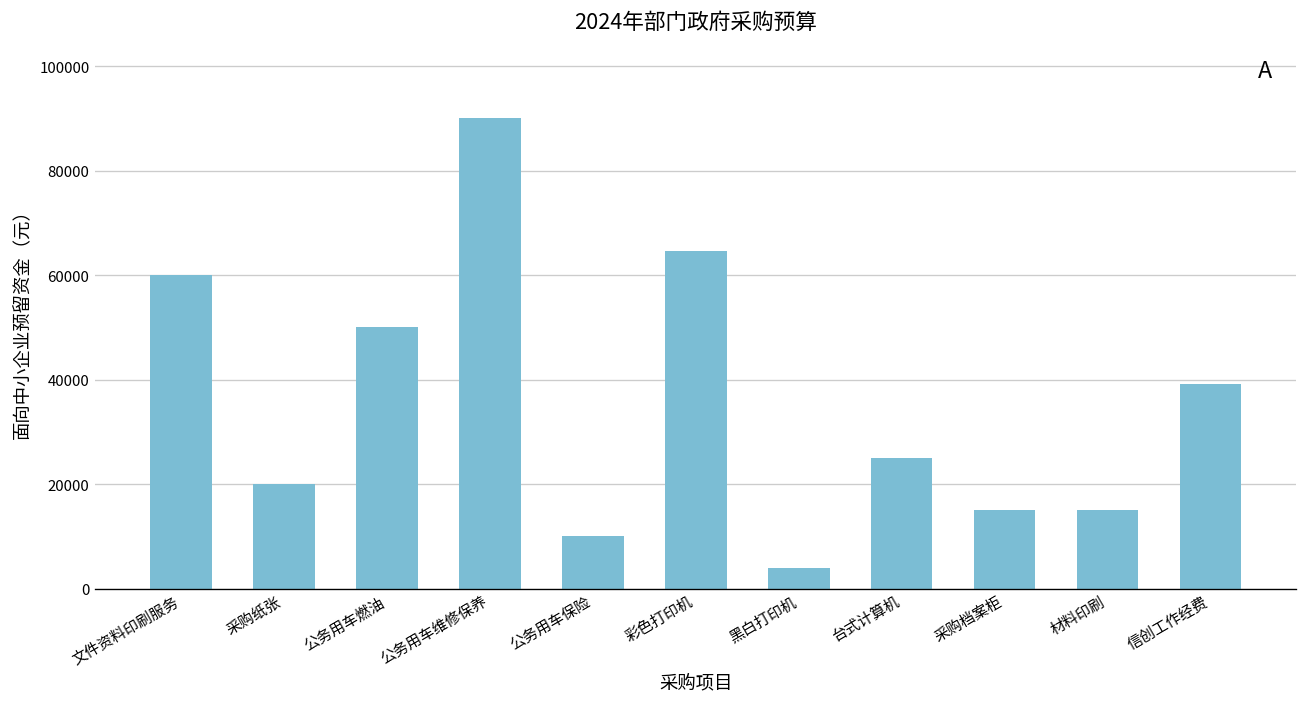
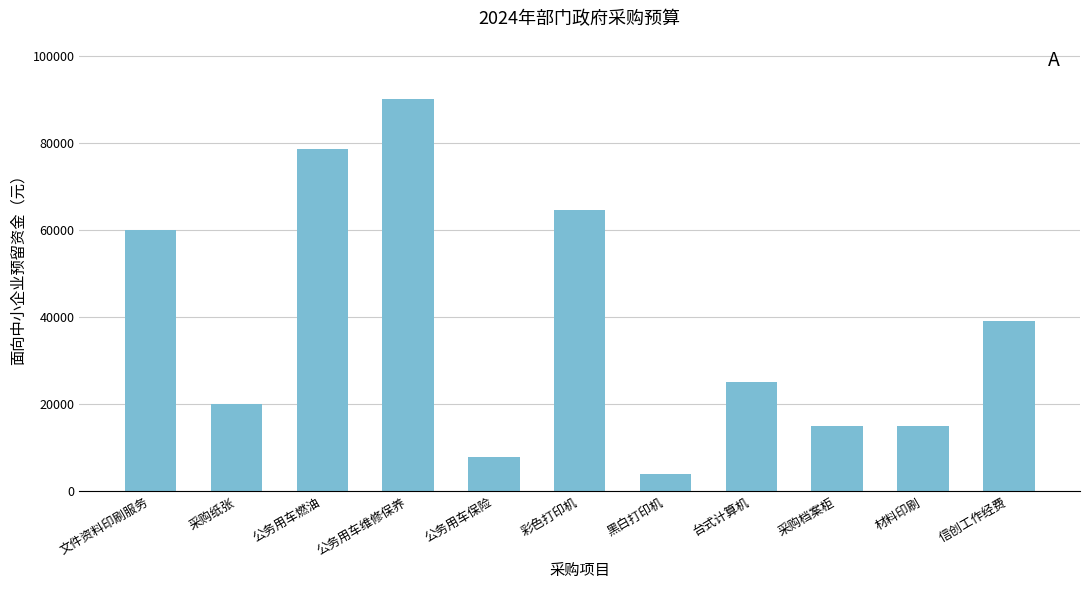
公务用车燃油: 50000 -> 79000
公务用车保险: 10000 -> 8000
